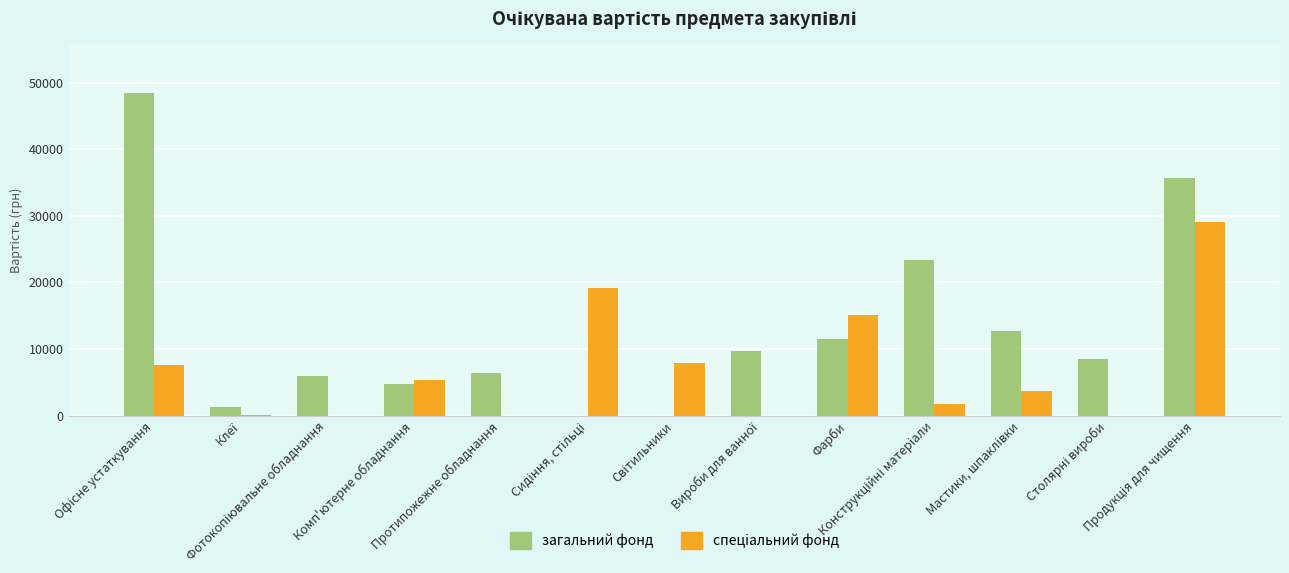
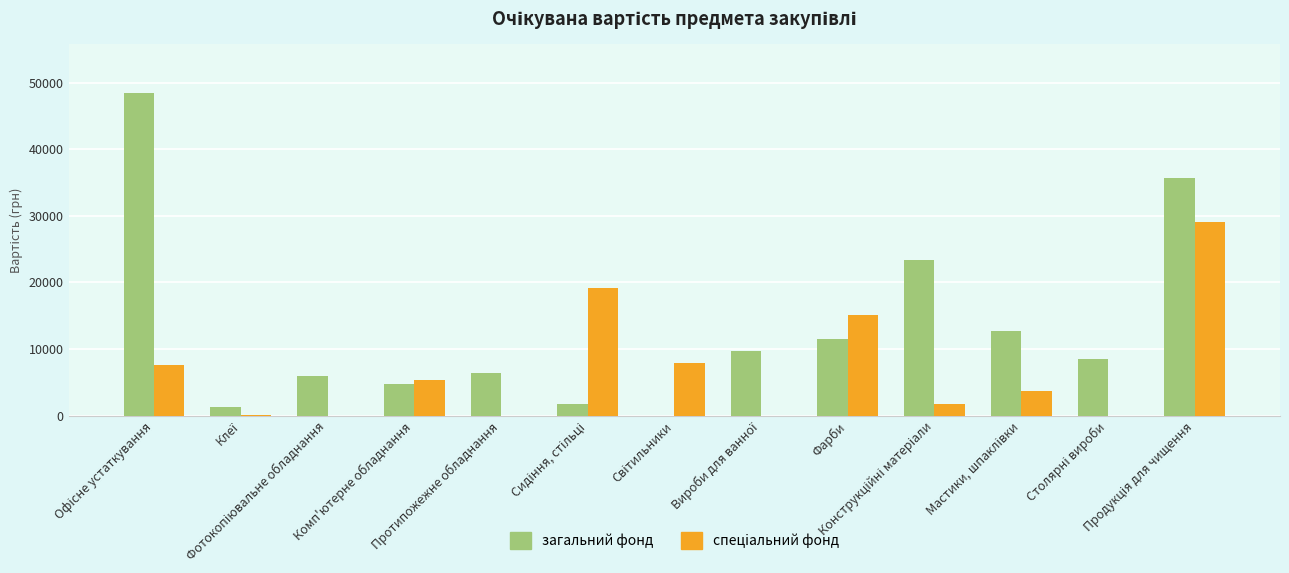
загальний фонд, Сидіння, стільці: 0 -> 2000
